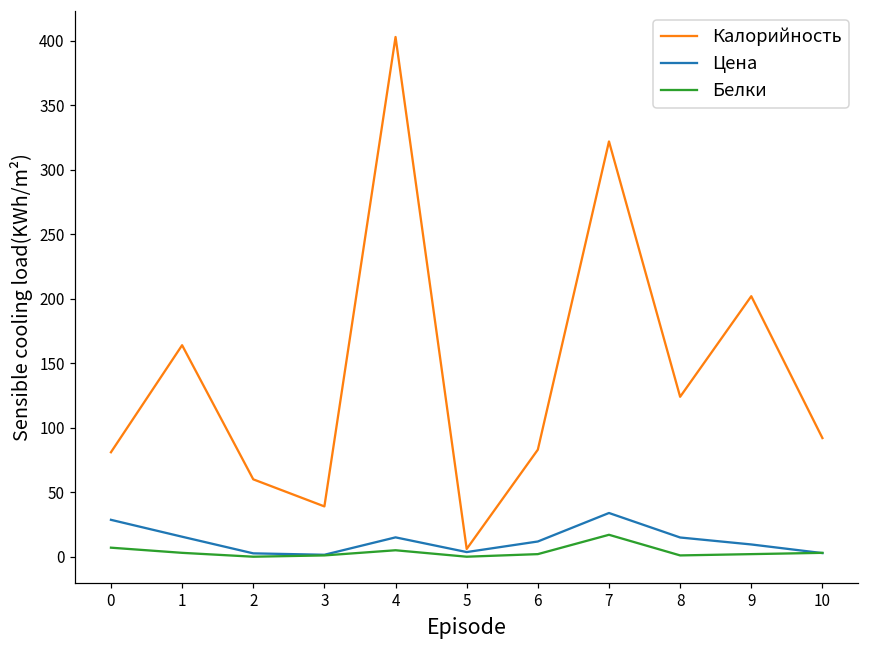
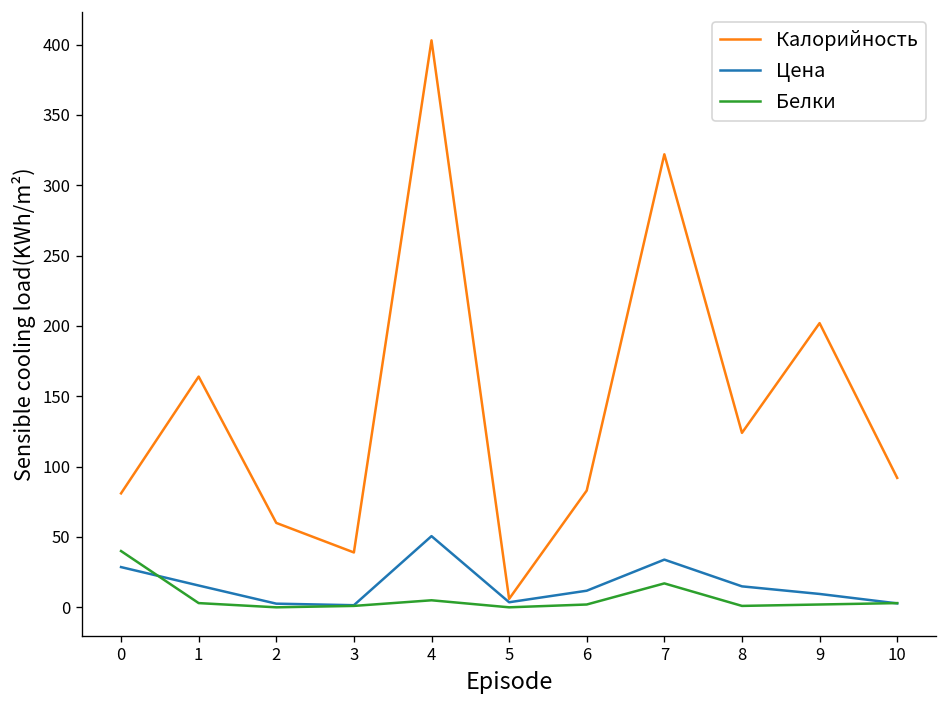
Белки, 0: 7 -> 40
Цена, 4: 15 -> 51
